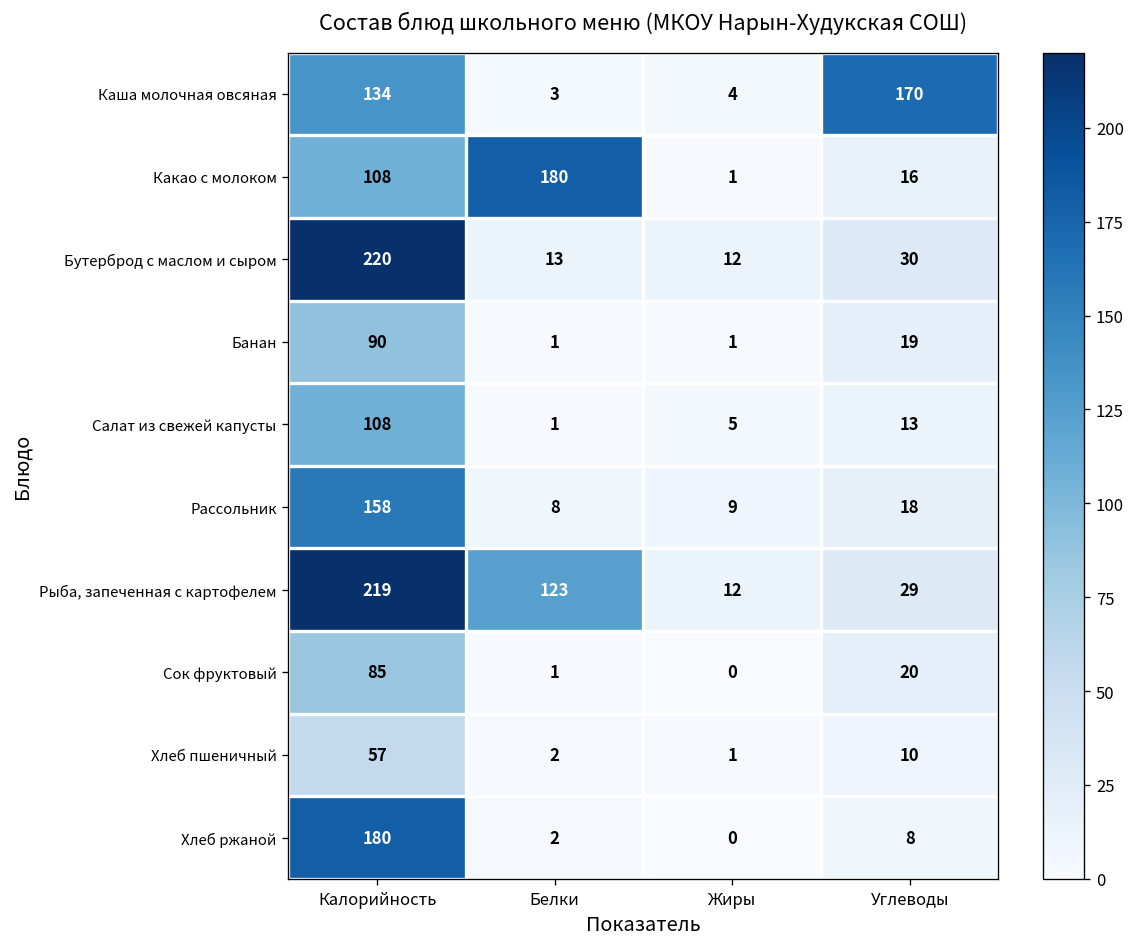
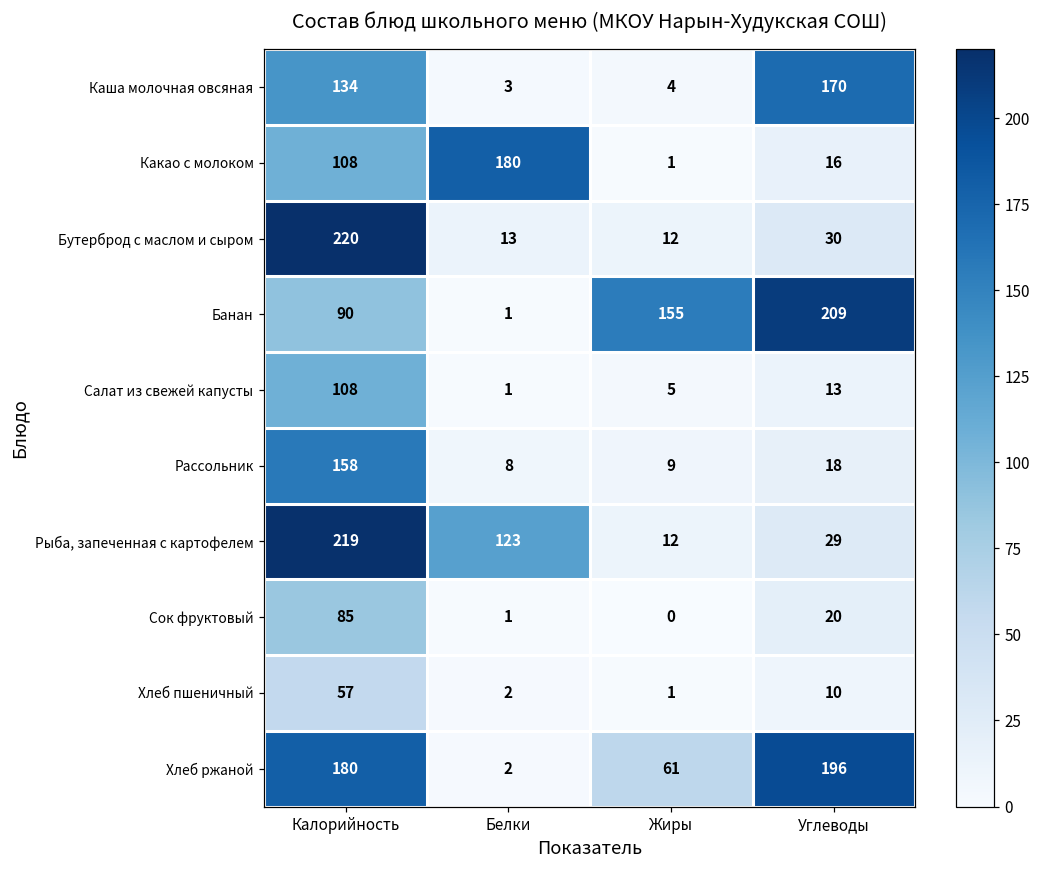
Банан, Жиры: 1 -> 155
Банан, Углеводы: 19 -> 209
Хлеб ржаной, Жиры: 0 -> 61
Хлеб ржаной, Углеводы: 8 -> 196
